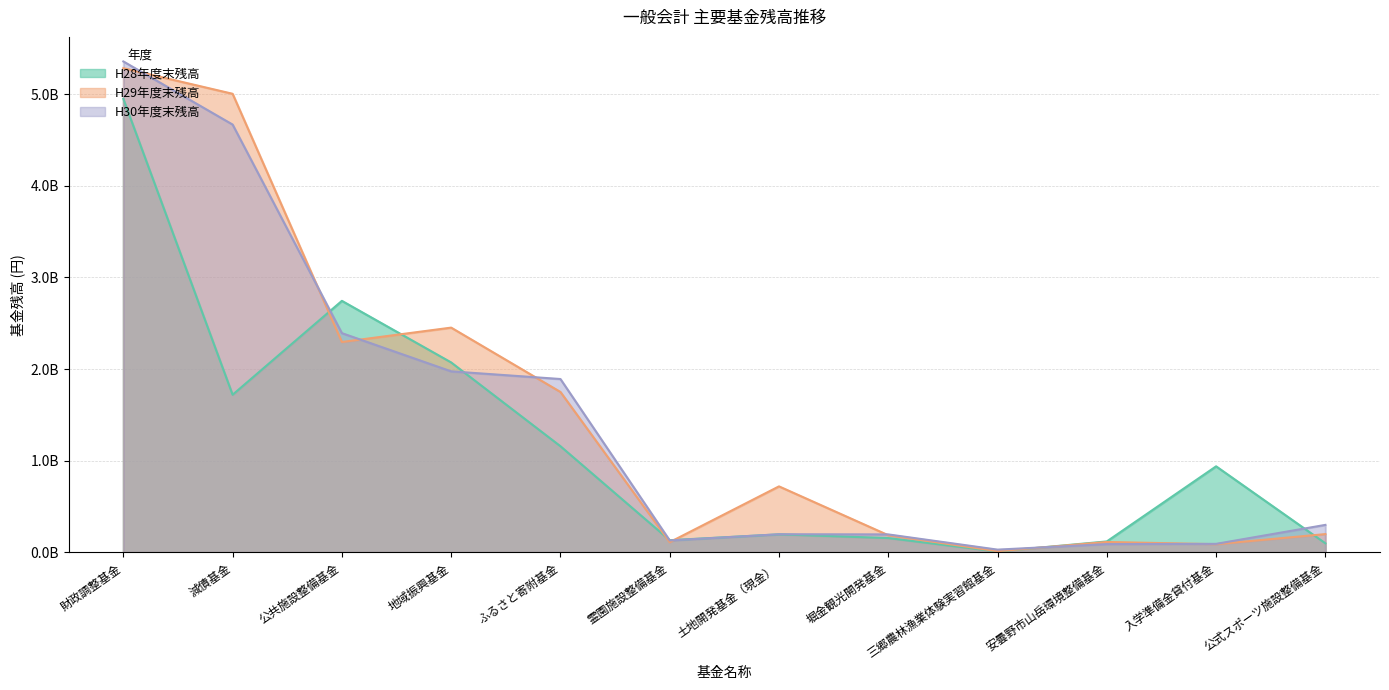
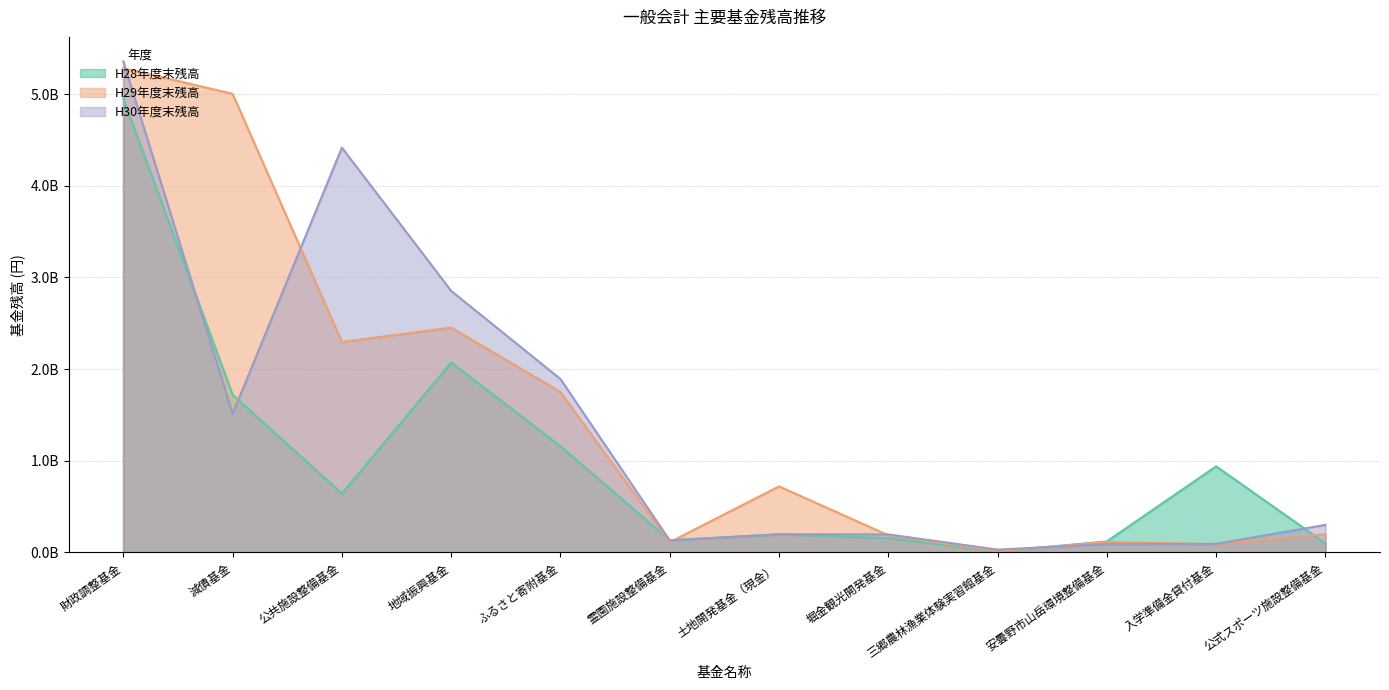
H30年度末残高, 減債基金: 4700000000 -> 1500000000
H28年度末残高, 公共施設整備基金: 2700000000 -> 600000000
H30年度末残高, 公共施設整備基金: 2400000000 -> 4400000000
H30年度末残高, 地域振興基金: 2000000000 -> 2900000000
